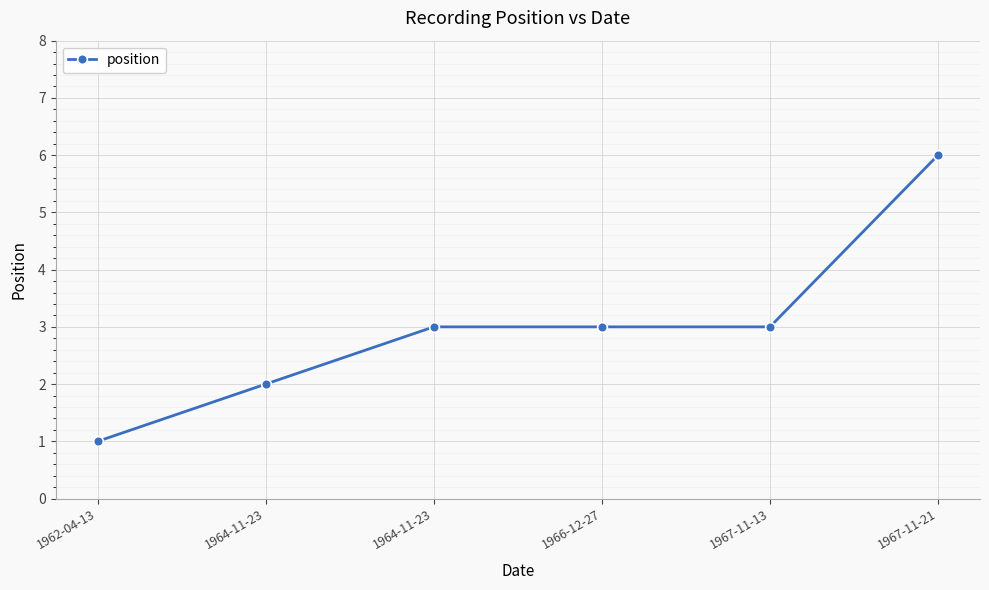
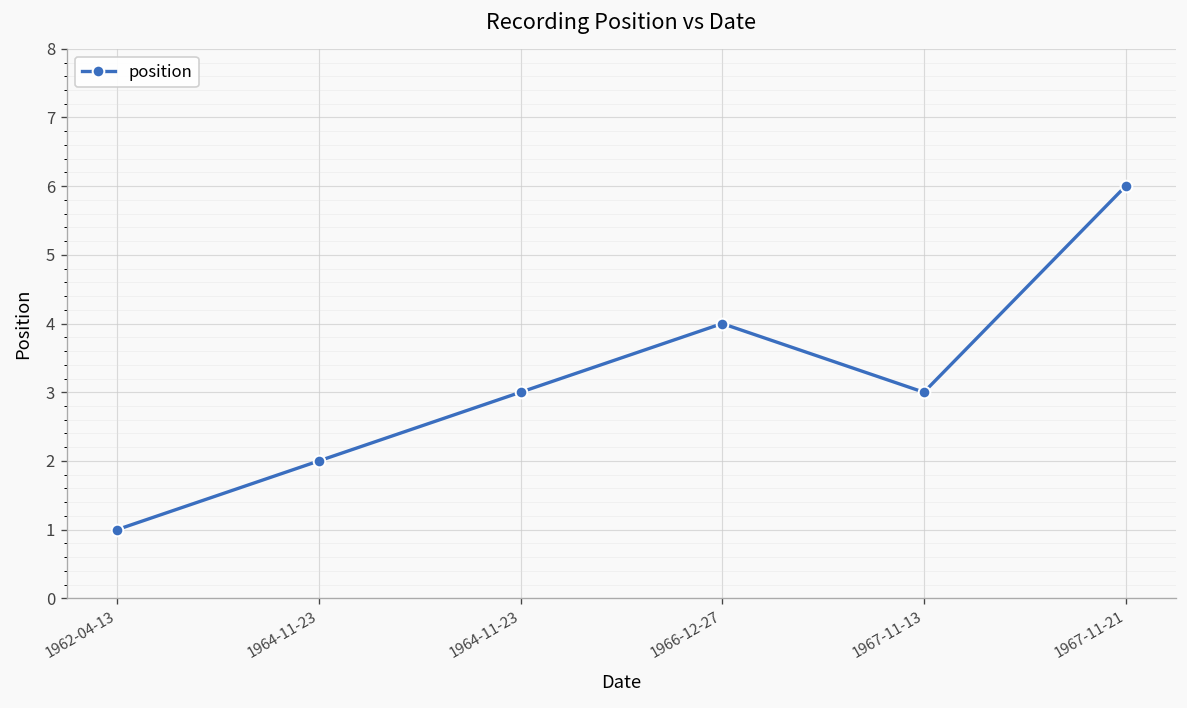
1966-12-27: 3 -> 4
